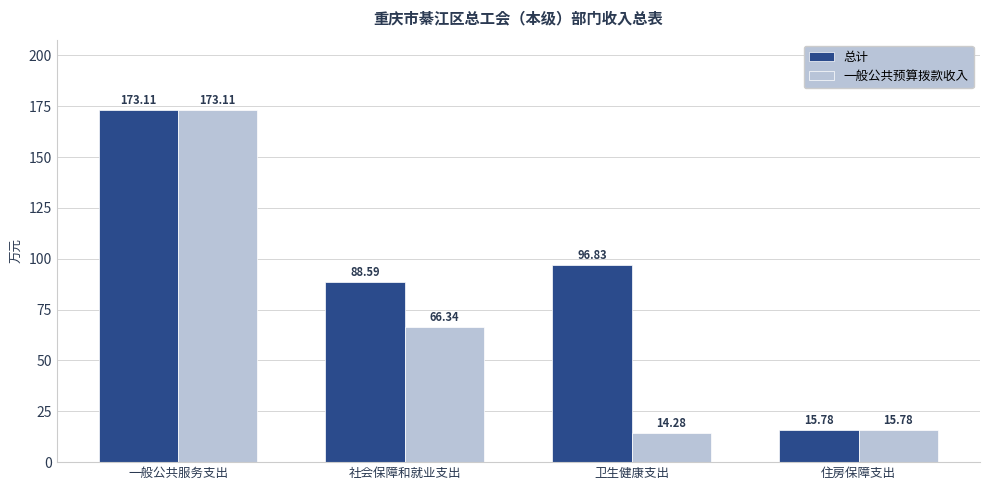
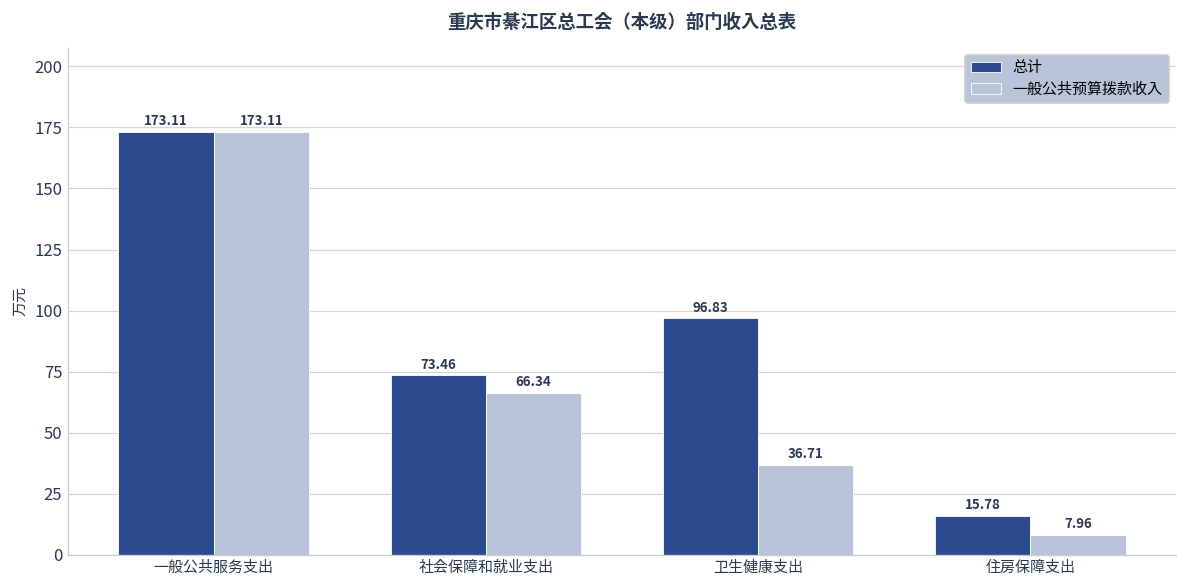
总计, 社会保障和就业支出: 88.59 -> 73.46
一般公共预算拨款收入, 卫生健康支出: 14.28 -> 36.71
一般公共预算拨款收入, 住房保障支出: 15.78 -> 7.96
